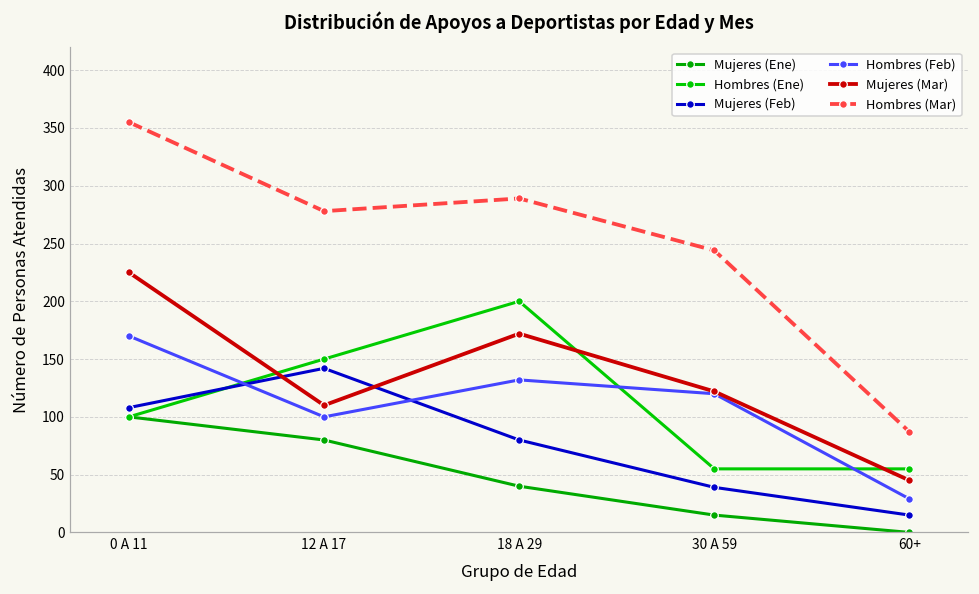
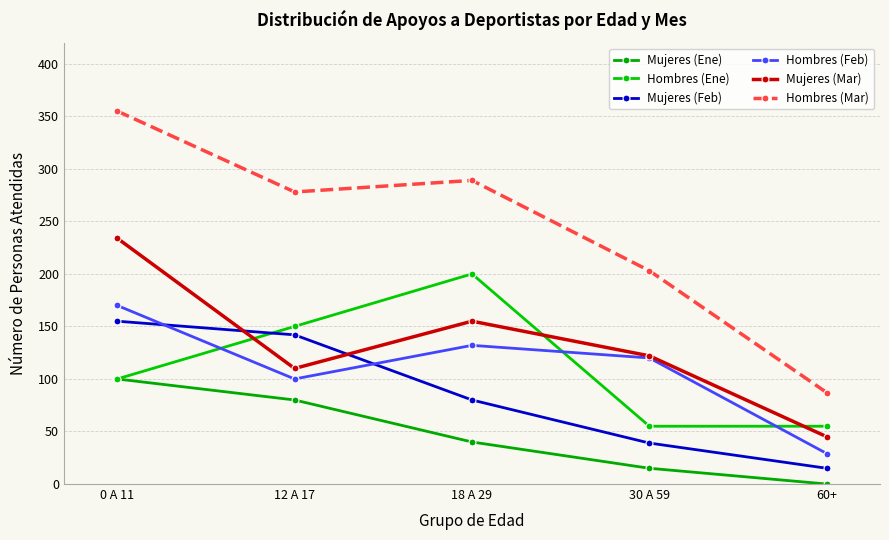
Mujeres (Feb), 0 A 11: 108 -> 155
Mujeres (Mar), 0 A 11: 225 -> 234
Mujeres (Mar), 18 A 29: 172 -> 155
Hombres (Mar), 30 A 59: 244 -> 203
